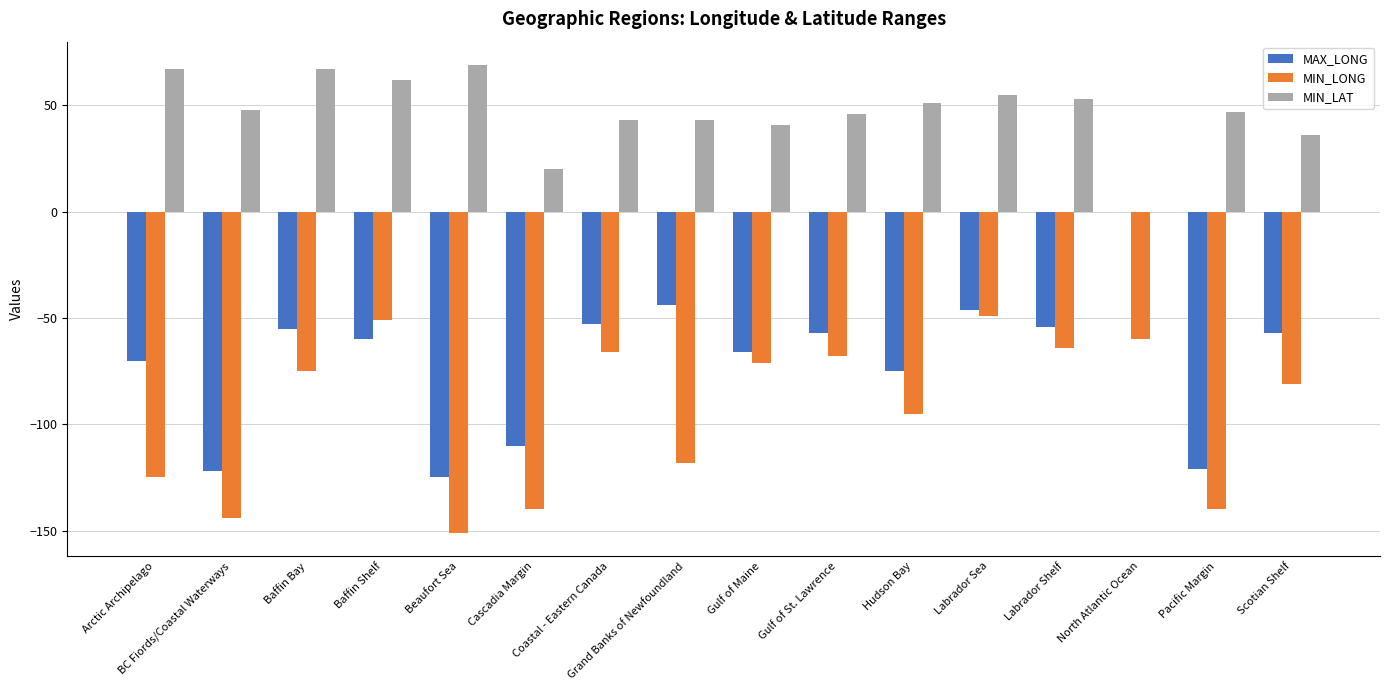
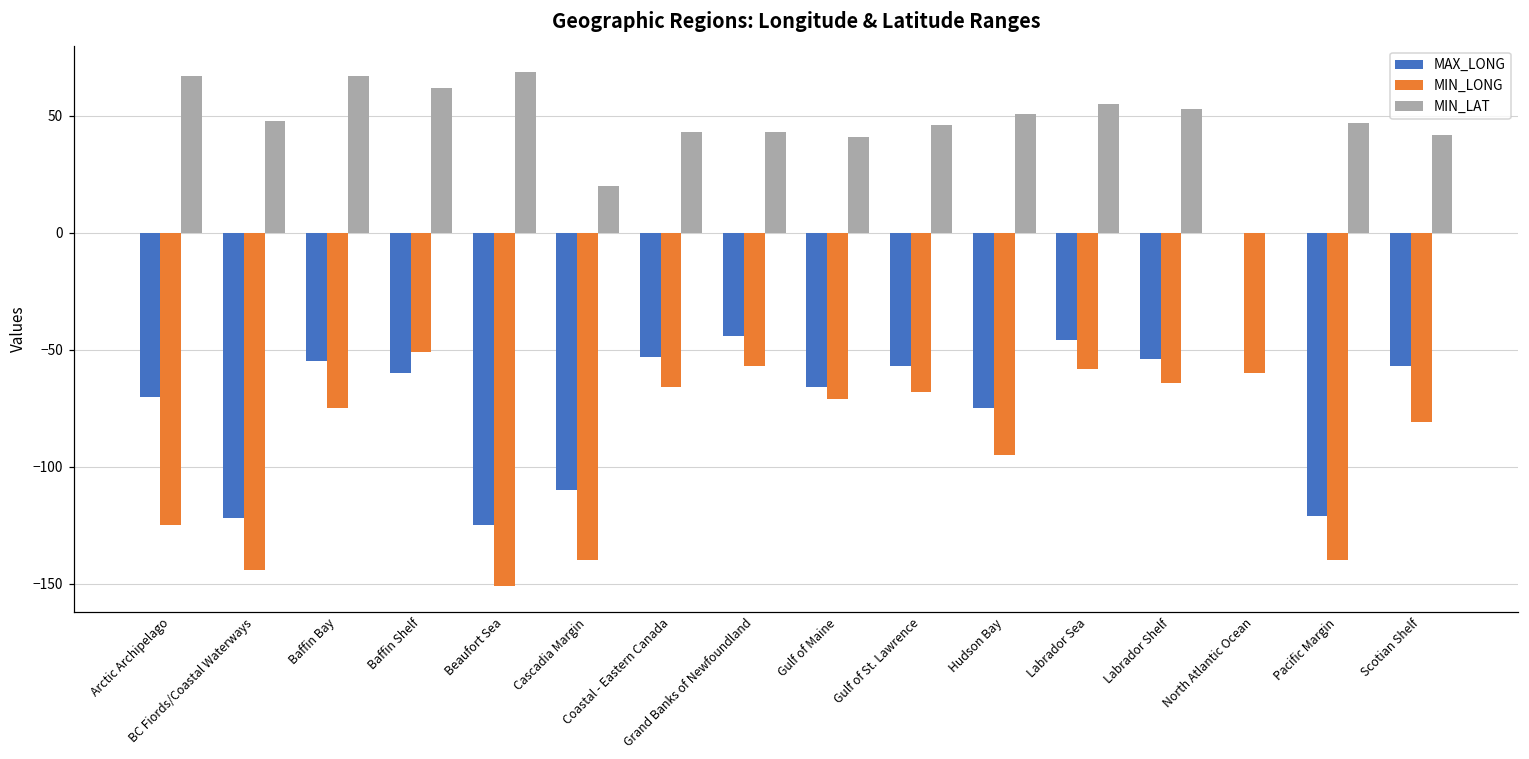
MIN_LONG, Grand Banks of Newfoundland: -118 -> -57
MIN_LONG, Labrador Sea: -49 -> -58
MIN_LAT, Scotian Shelf: 36 -> 42
